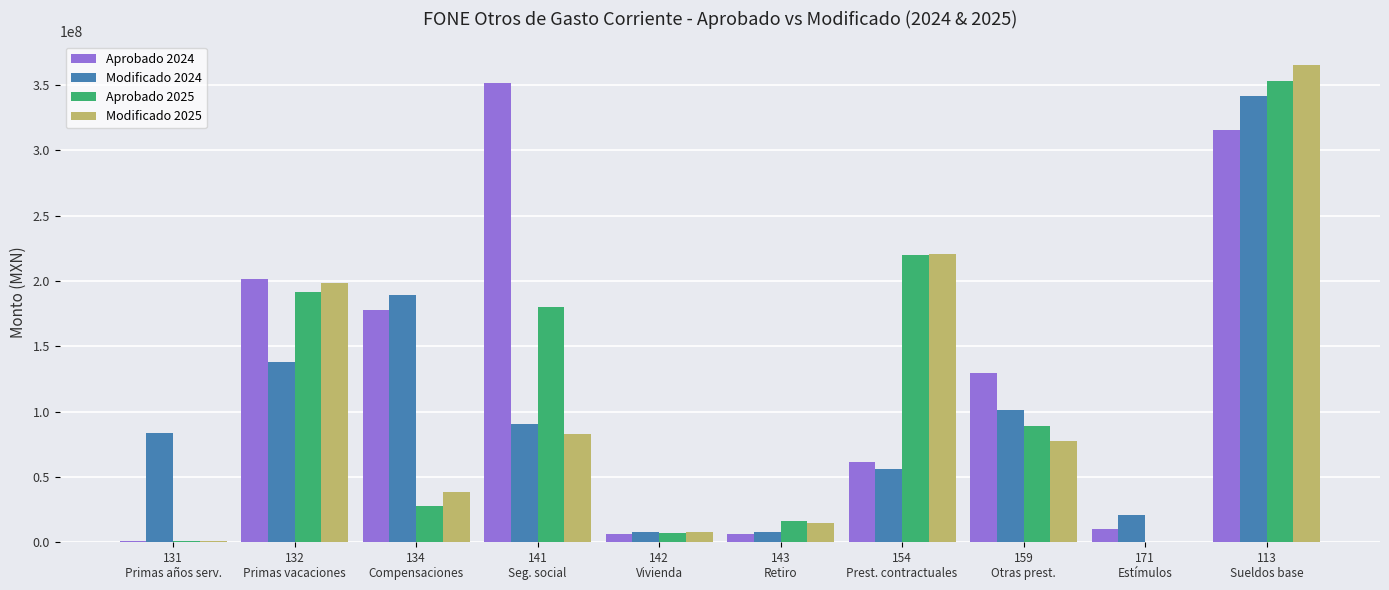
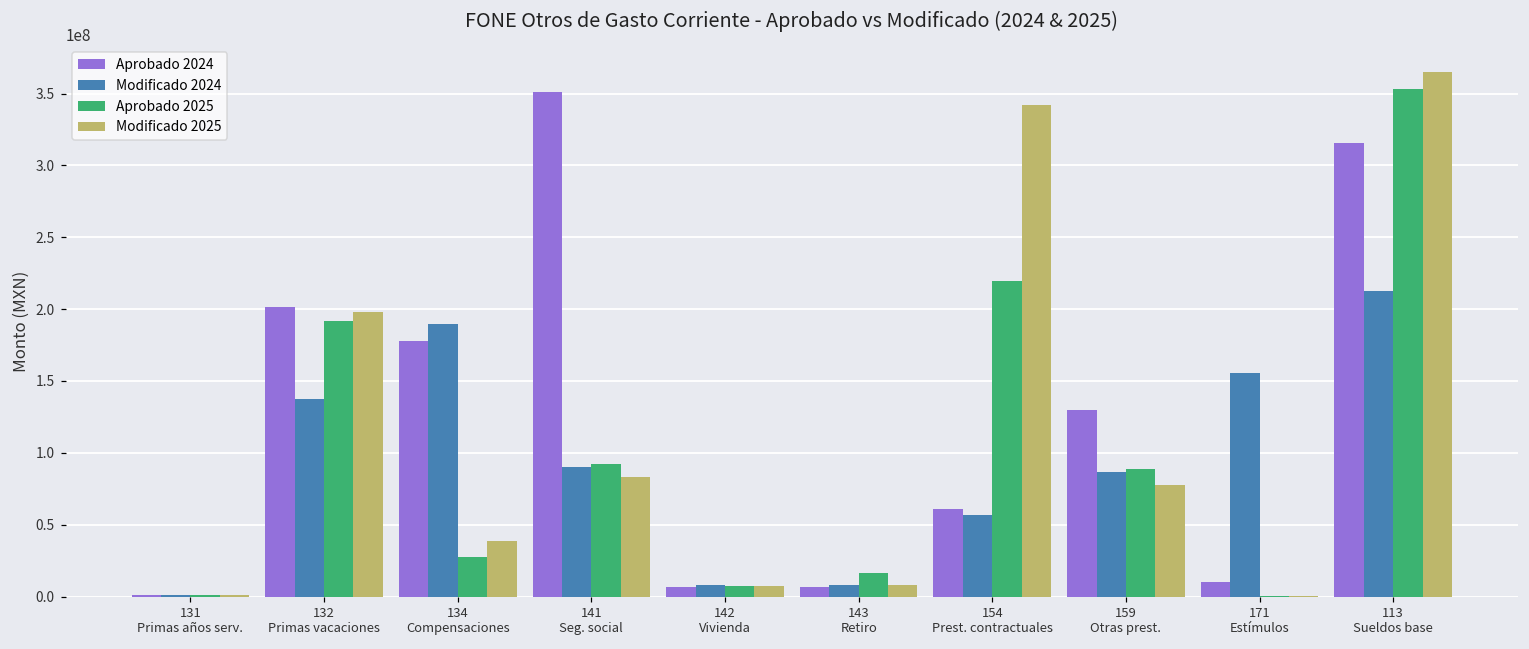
Modificado 2024, 131 Primas años serv.: 83000000 -> 1000000
Aprobado 2025, 141 Seg. social: 180000000 -> 92000000
Modificado 2025, 143 Retiro: 15000000 -> 8000000
Modificado 2025, 154 Prest. contractuales: 220000000 -> 342000000
Modificado 2024, 159 Otras prest.: 101000000 -> 87000000
Modificado 2024, 171 Estímulos: 21000000 -> 156000000
Modificado 2024, 113 Sueldos base: 341000000 -> 212000000
